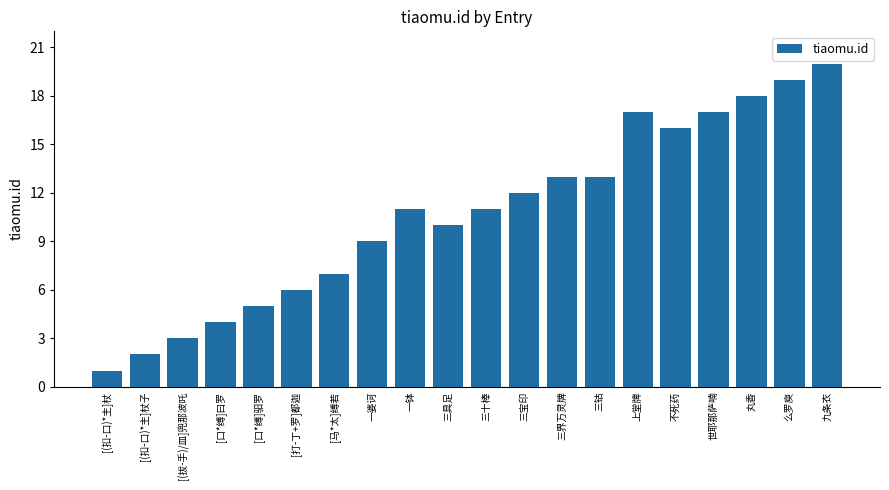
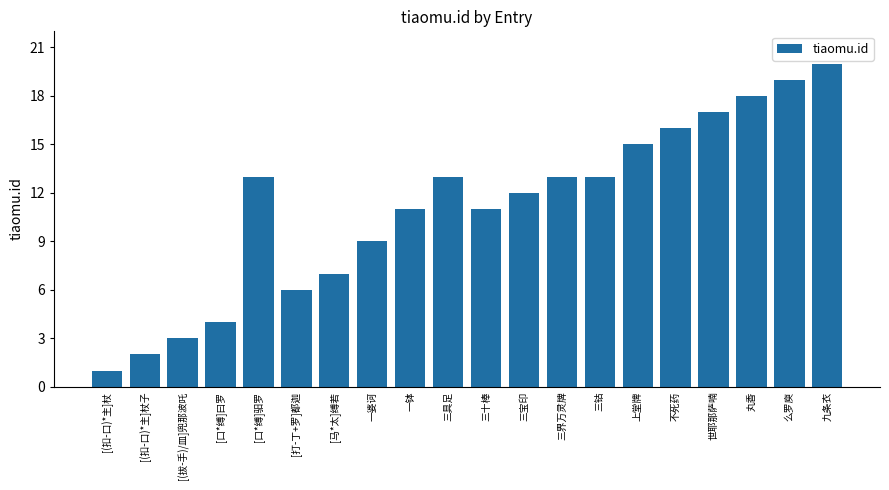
[口*缚]驲罗: 5 -> 13
三具足: 10 -> 13
上堂牌: 17 -> 15
